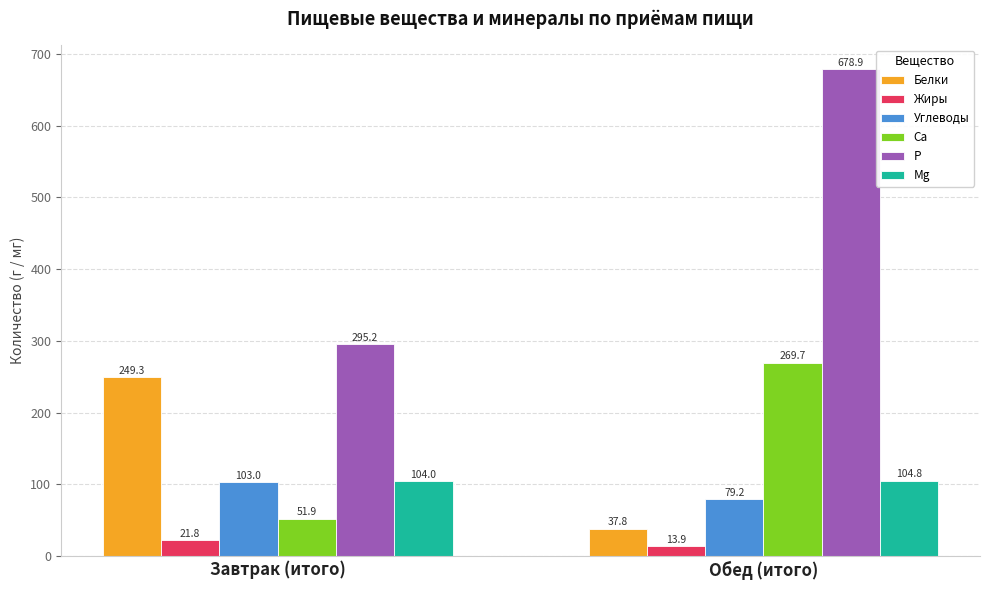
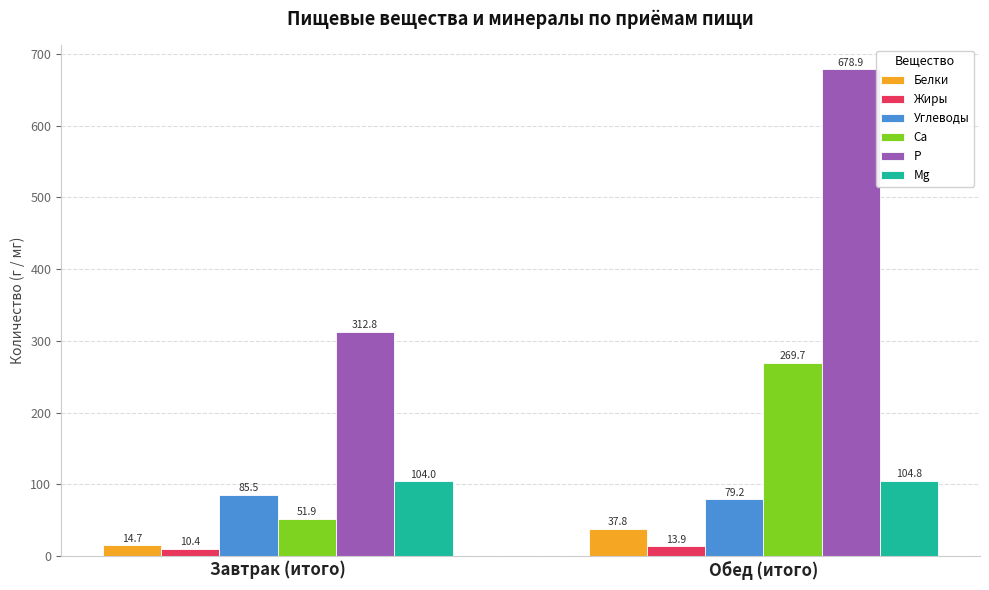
Белки, Завтрак (итого): 249.3 -> 14.7
Жиры, Завтрак (итого): 21.8 -> 10.4
Углеводы, Завтрак (итого): 103.0 -> 85.5
P, Завтрак (итого): 295.2 -> 312.8
